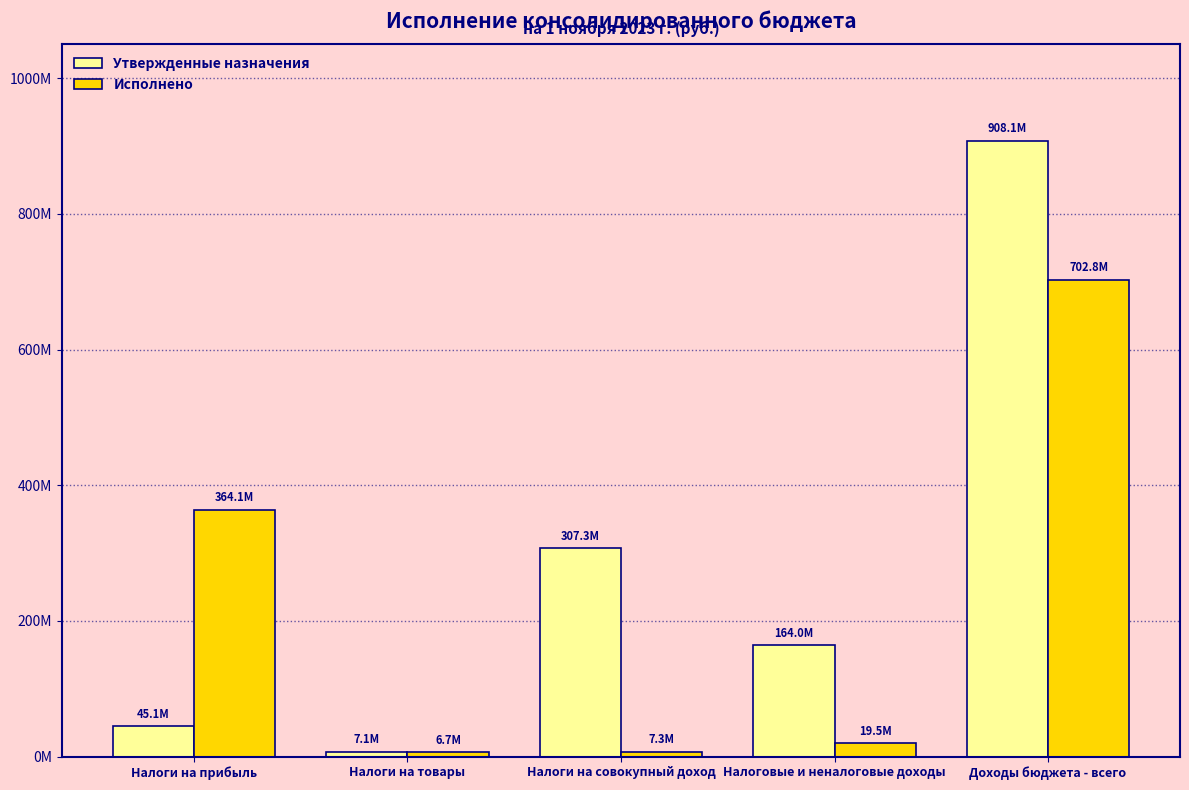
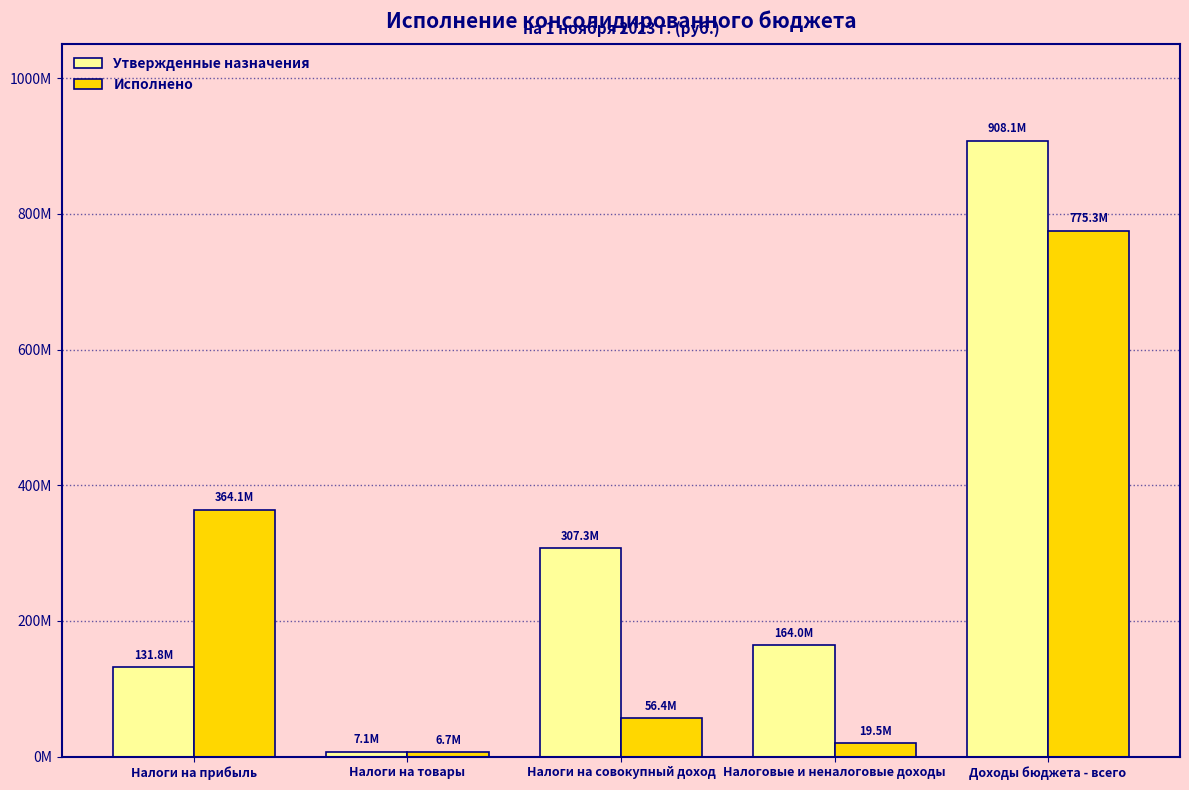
Утвержденные назначения, Налоги на прибыль: 45.1M -> 131.8M
Исполнено, Налоги на совокупный доход: 7.3M -> 56.4M
Исполнено, Доходы бюджета - всего: 702.8M -> 775.3M
